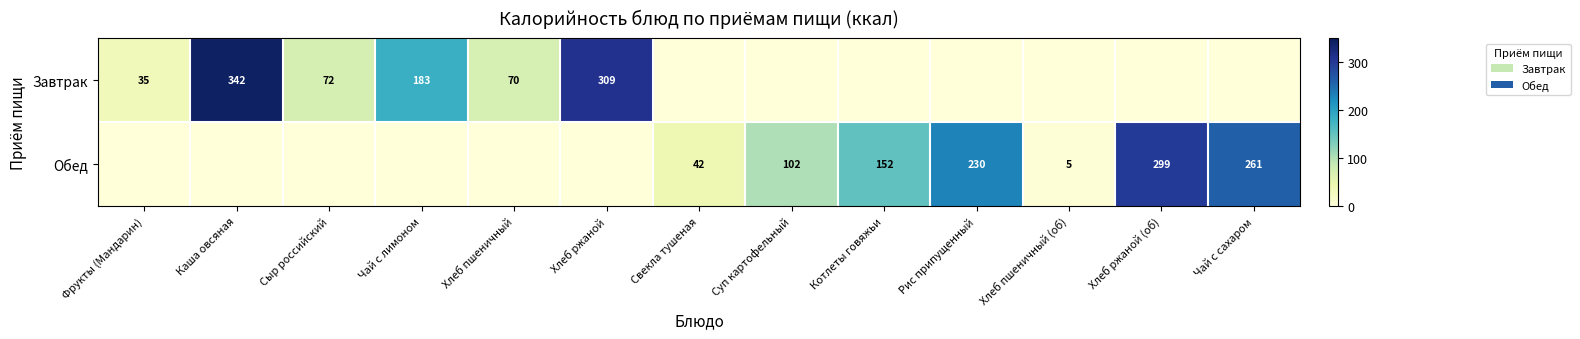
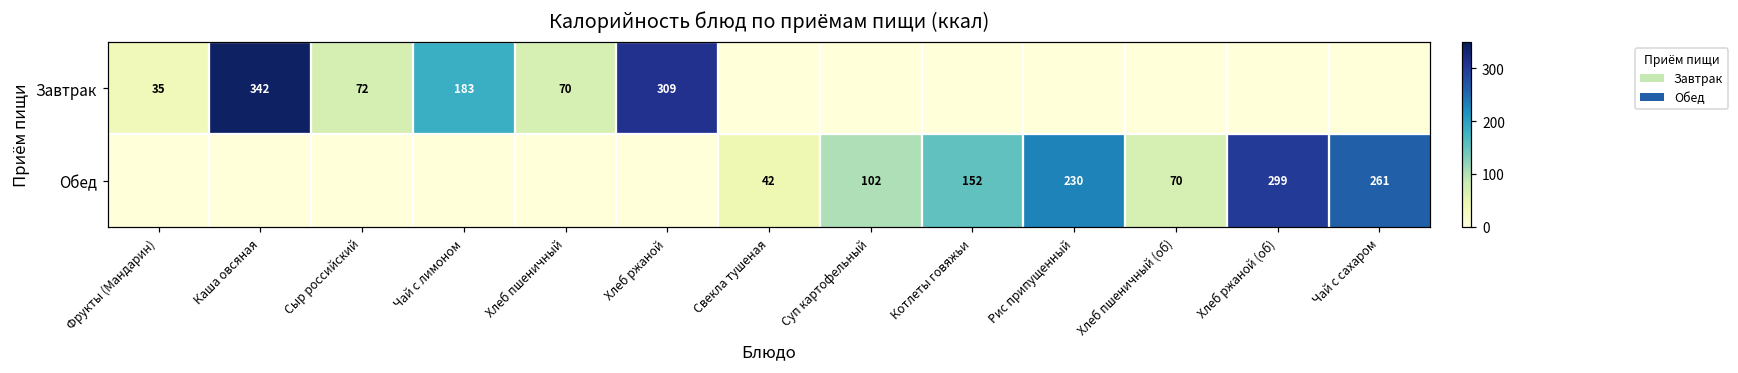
Обед, Хлеб пшеничный (об): 5 -> 70
